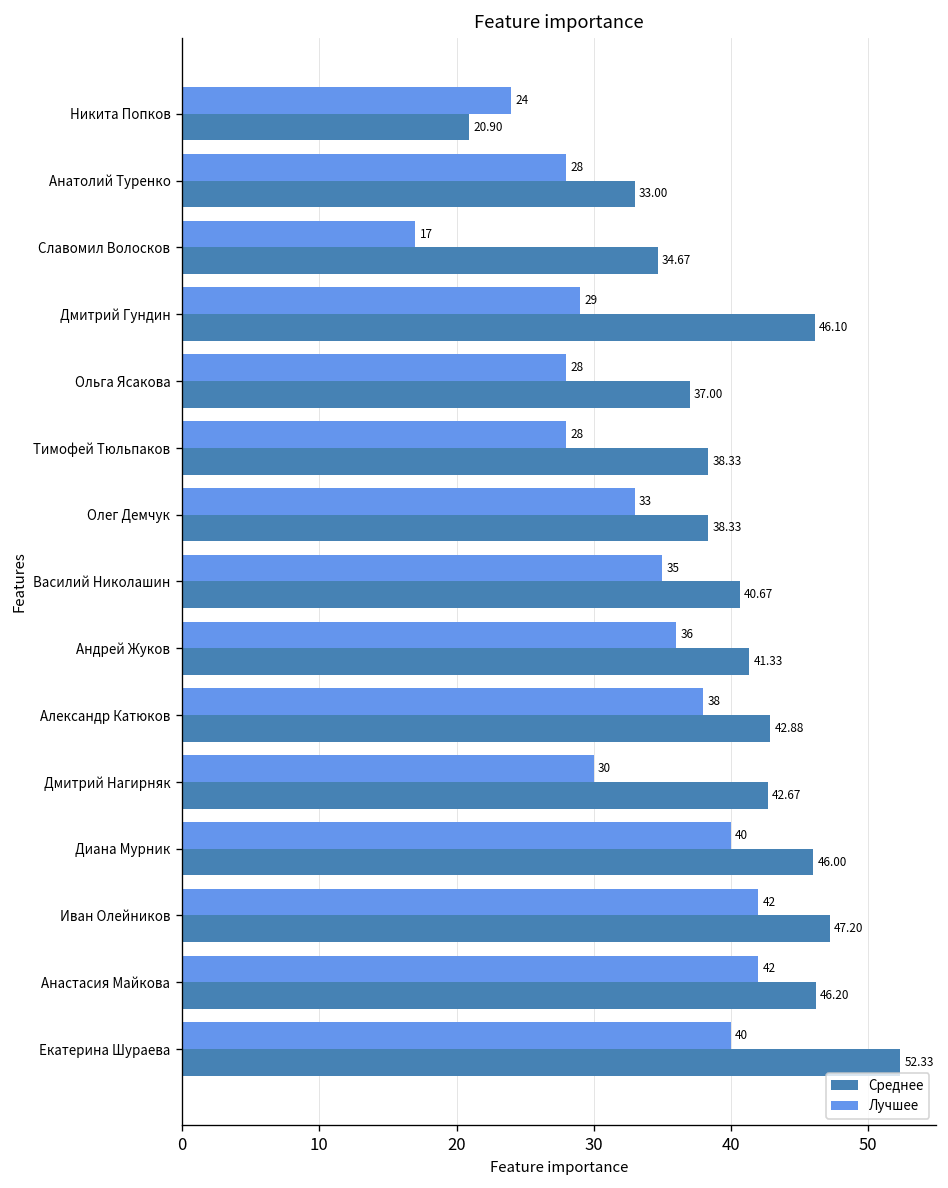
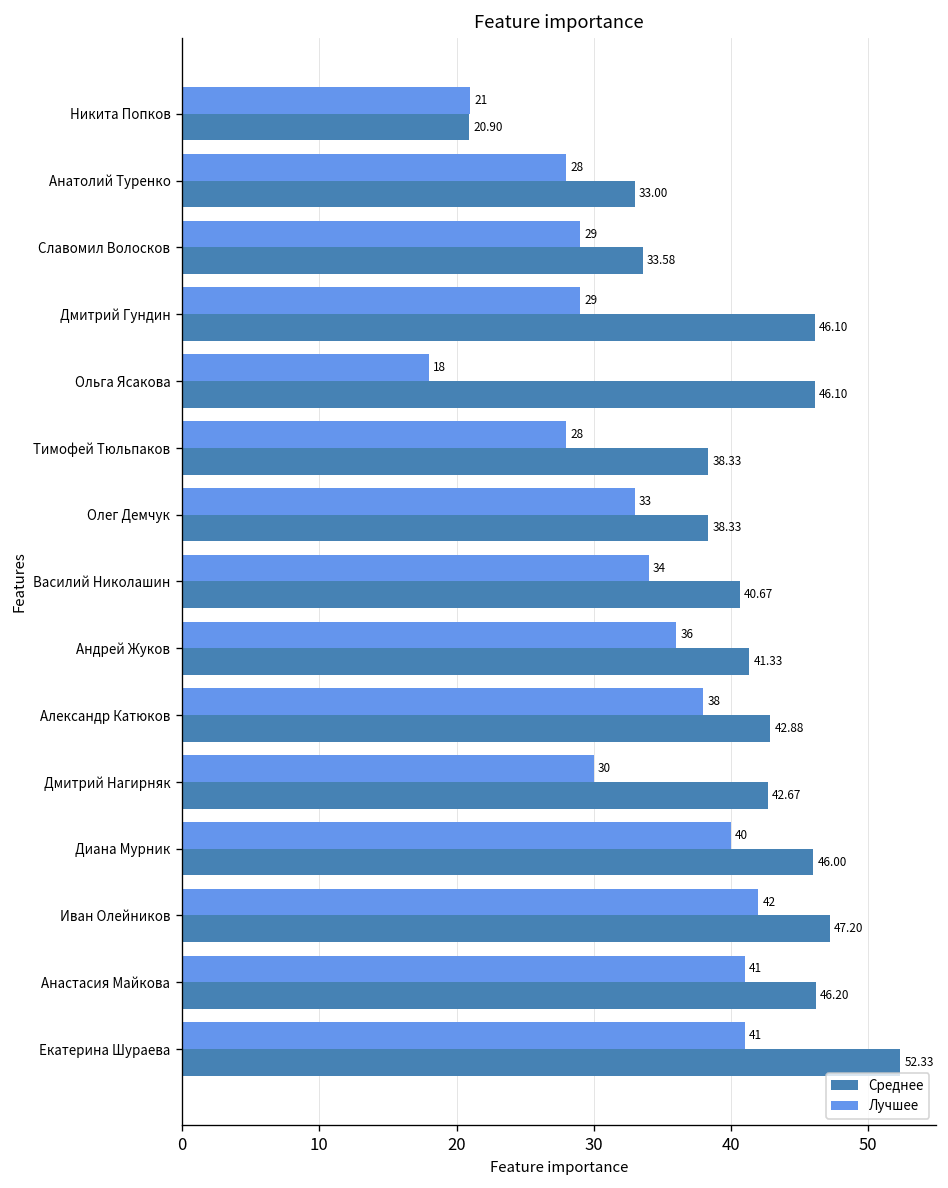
Лучшее, Никита Попков: 24 -> 21
Лучшее, Славомил Волосков: 17 -> 29
Среднее, Славомил Волосков: 34.67 -> 33.58
Лучшее, Ольга Ясакова: 28 -> 18
Среднее, Ольга Ясакова: 37.00 -> 46.10
Лучшее, Василий Николашин: 35 -> 34
Лучшее, Анастасия Майкова: 42 -> 41
Лучшее, Екатерина Шураева: 40 -> 41
